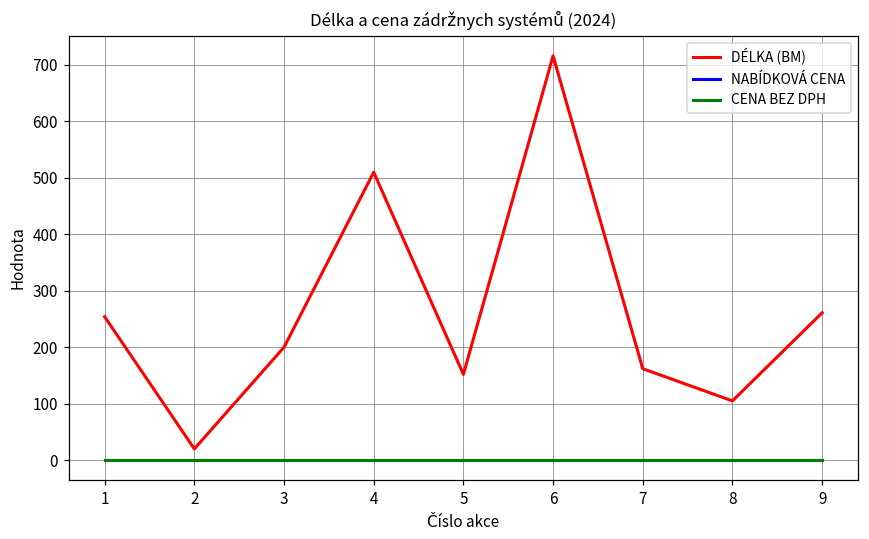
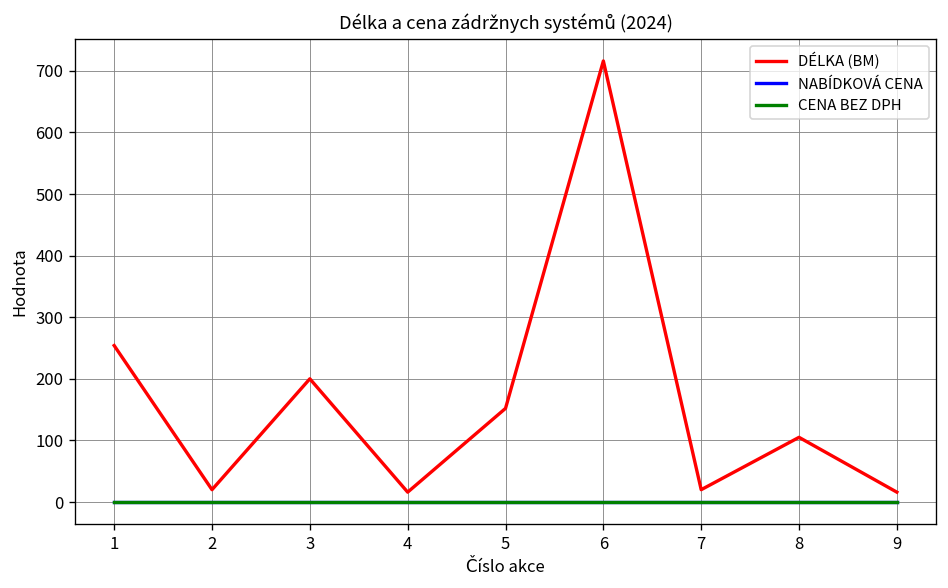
DÉLKA (BM), 4: 510 -> 20
DÉLKA (BM), 7: 160 -> 20
DÉLKA (BM), 9: 260 -> 20
